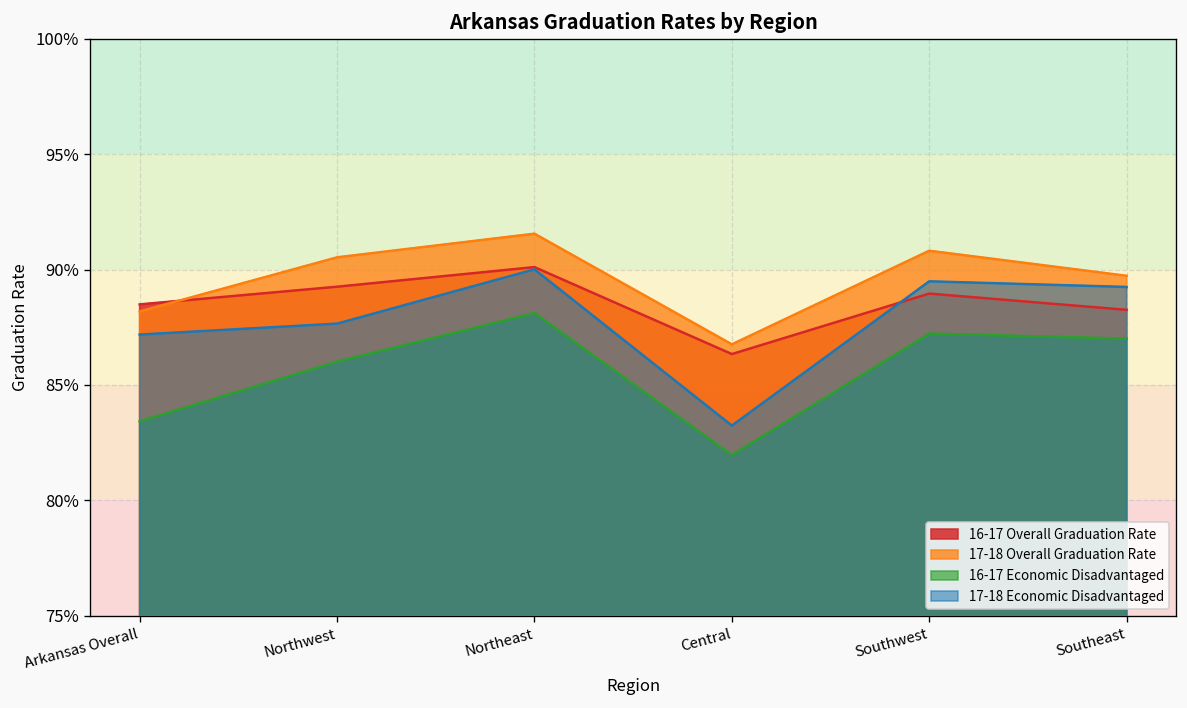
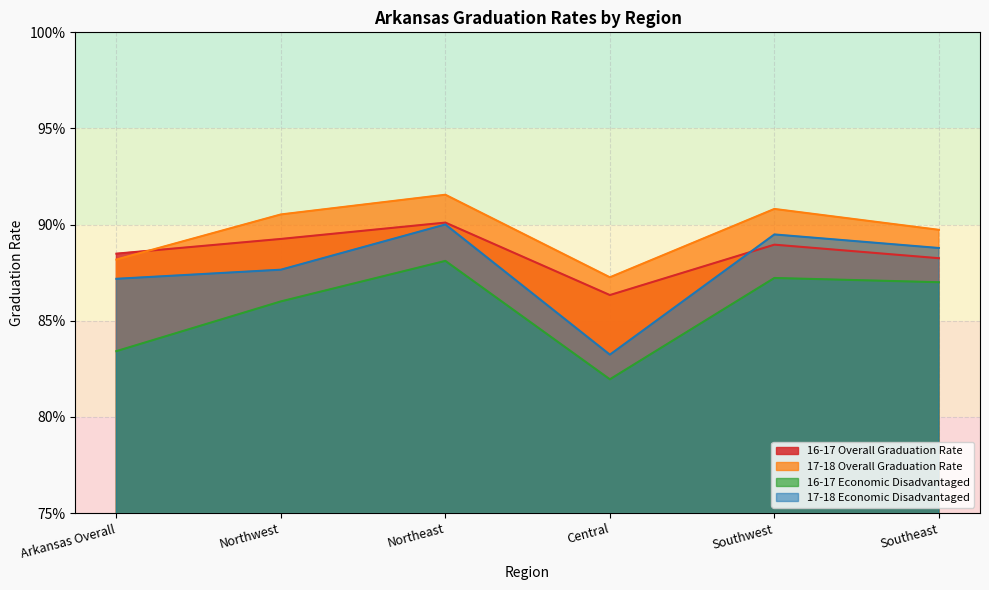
17-18 Overall Graduation Rate, Central: 86.8% -> 87.3%
17-18 Economic Disadvantaged, Southeast: 89.2% -> 88.8%
